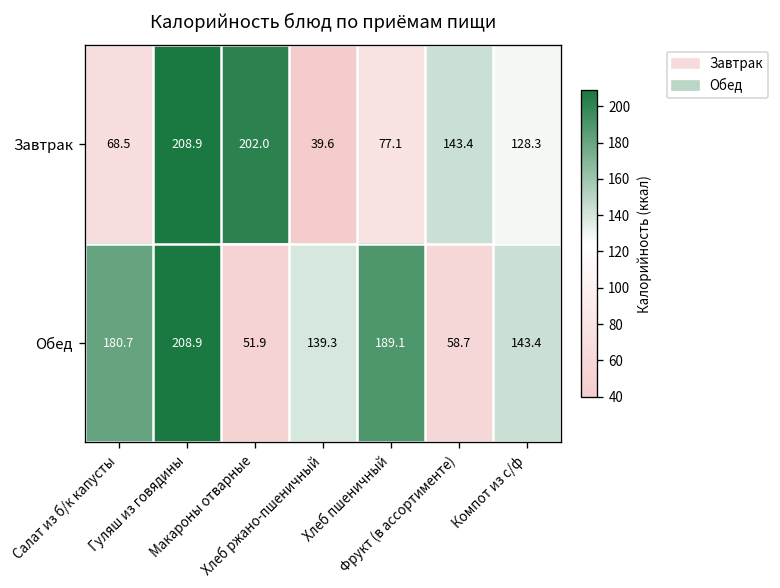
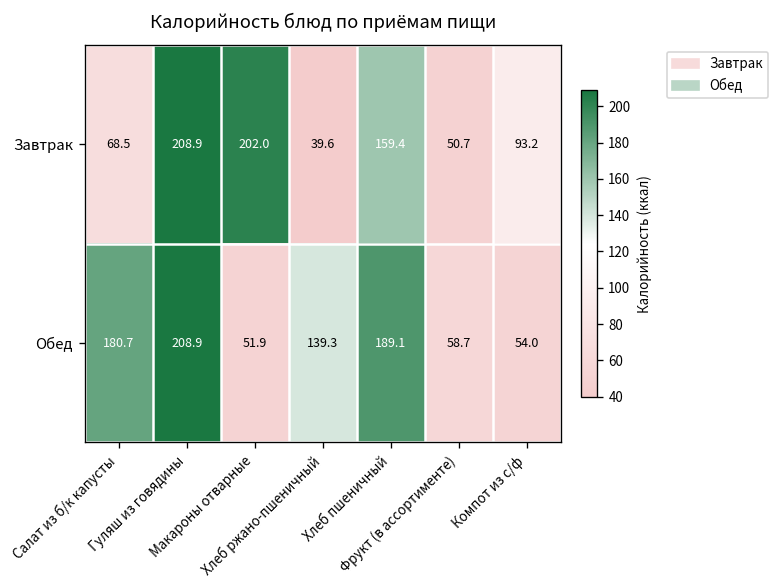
Завтрак, Хлеб пшеничный: 77.1 -> 159.4
Завтрак, Фрукт (в ассортименте): 143.4 -> 50.7
Завтрак, Компот из с/ф: 128.3 -> 93.2
Обед, Компот из с/ф: 143.4 -> 54.0
